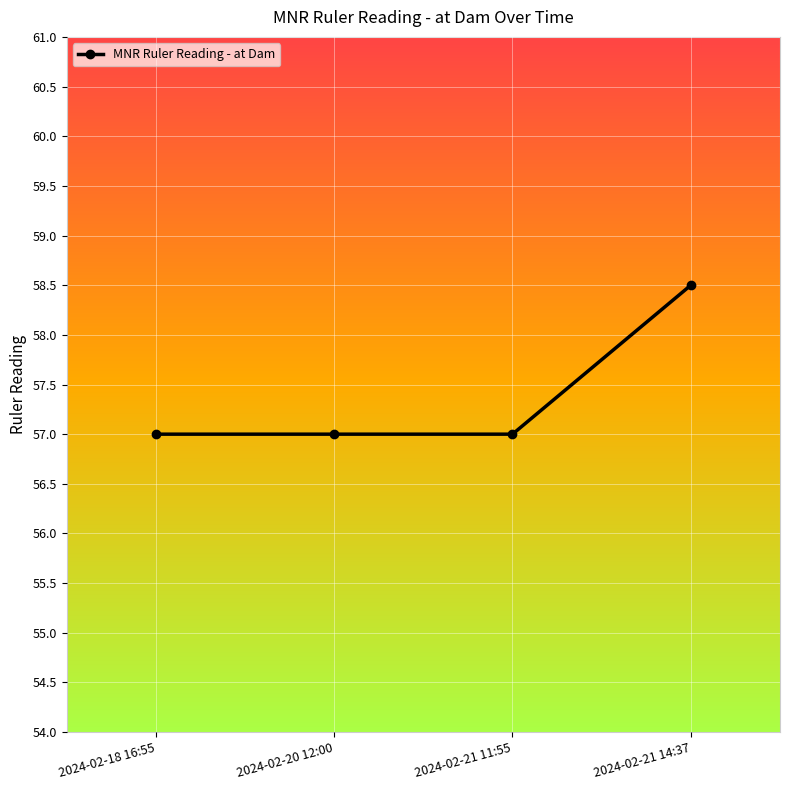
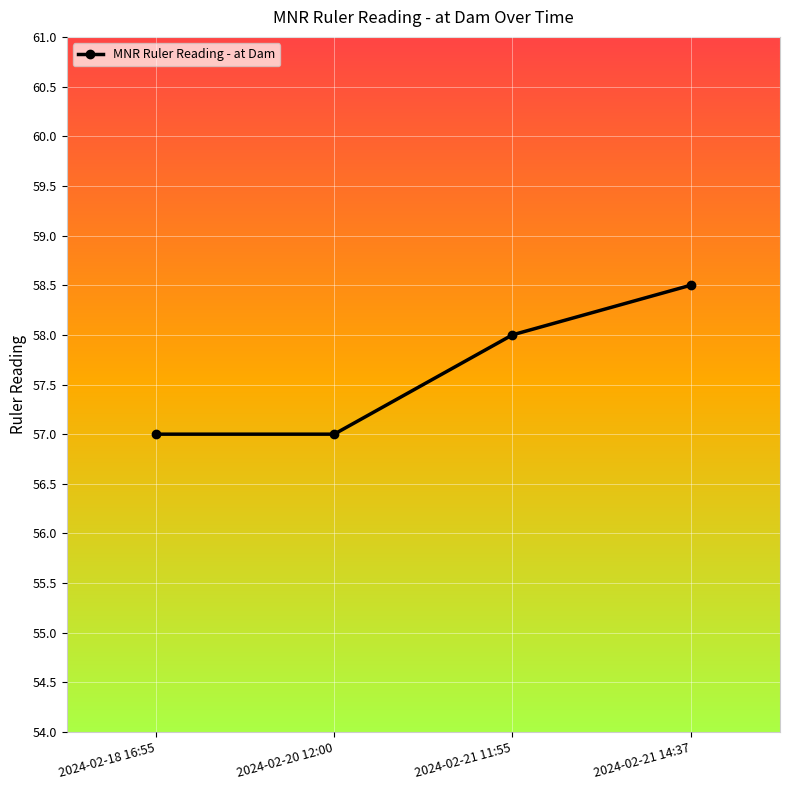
2024-02-21 11:55: 57 -> 58
